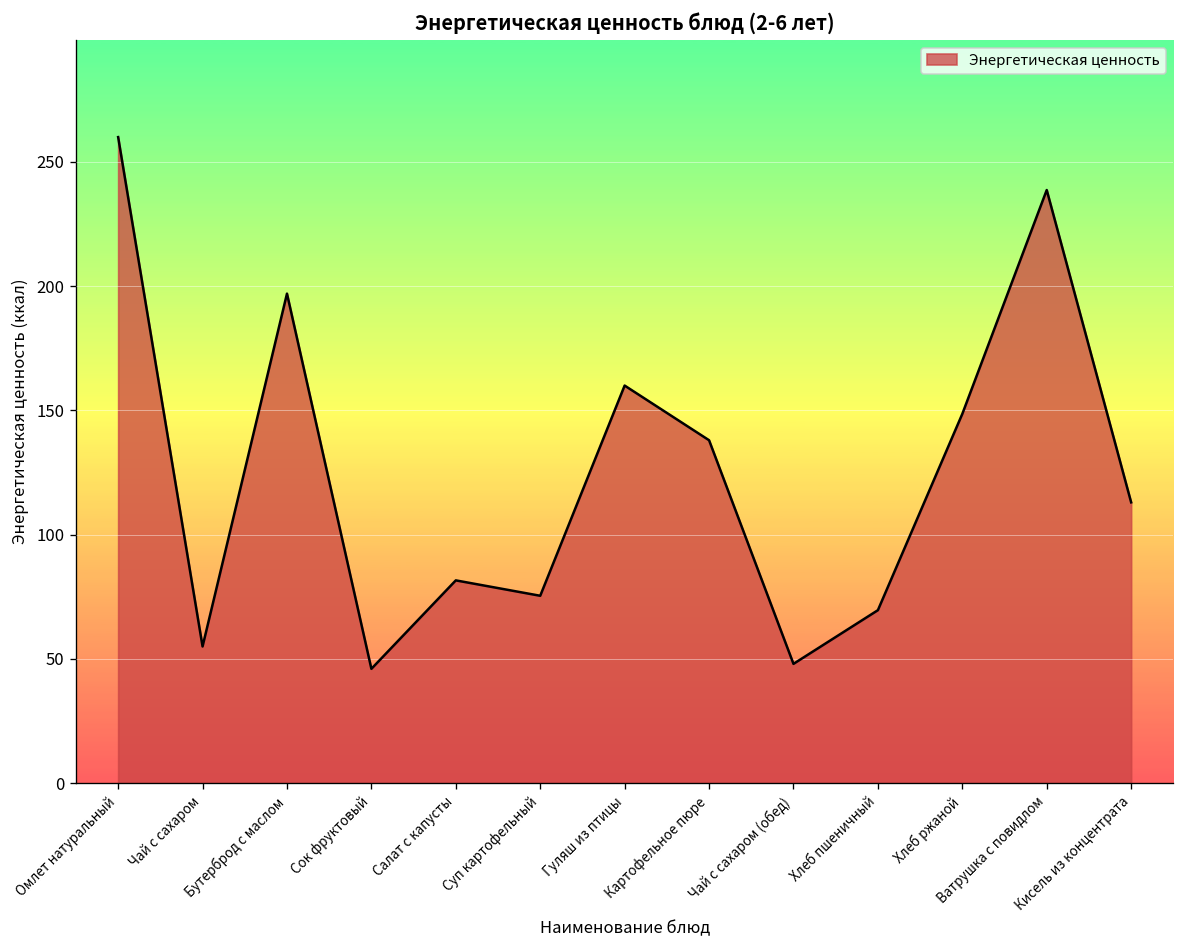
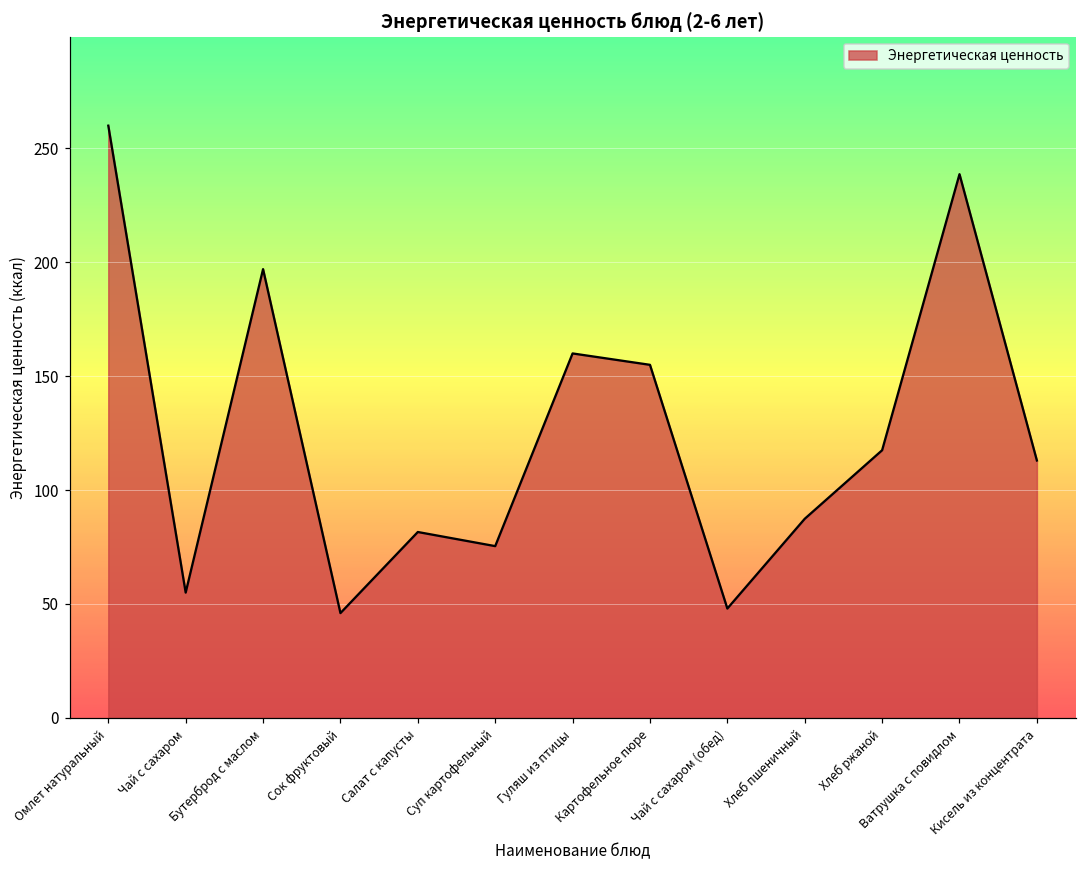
Картофельное пюре: 138 -> 155
Хлеб пшеничный: 70 -> 87
Хлеб ржаной: 149 -> 118
